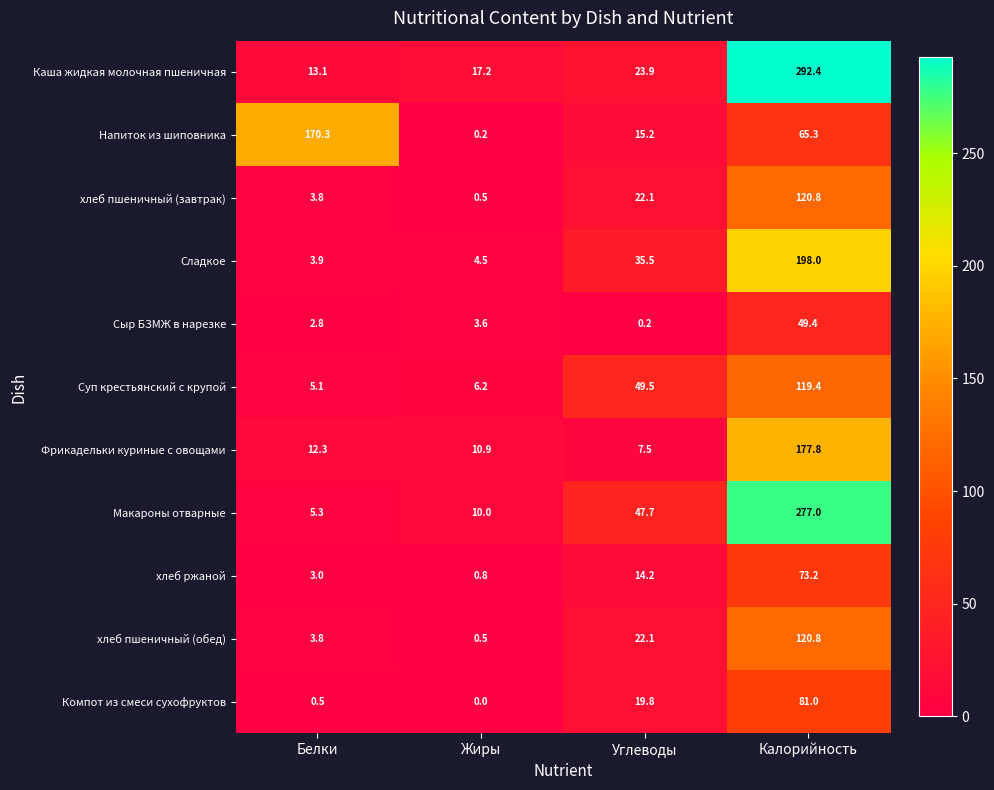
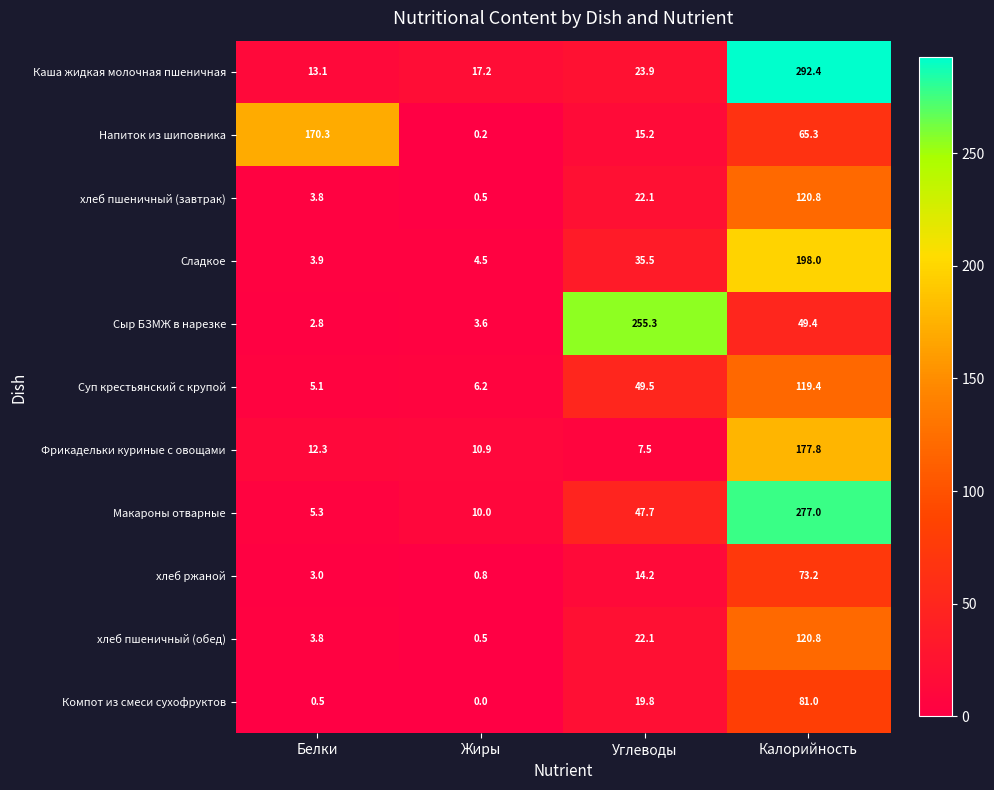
Сыр БЗМЖ в нарезке, Углеводы: 0.2 -> 255.3
